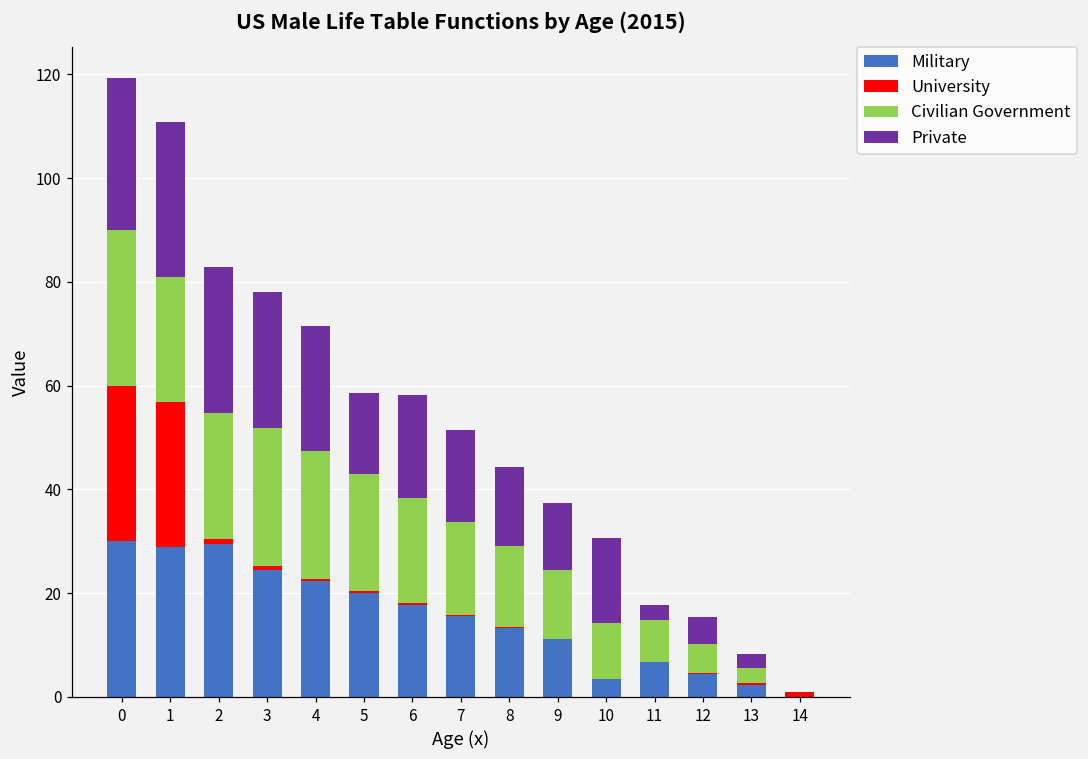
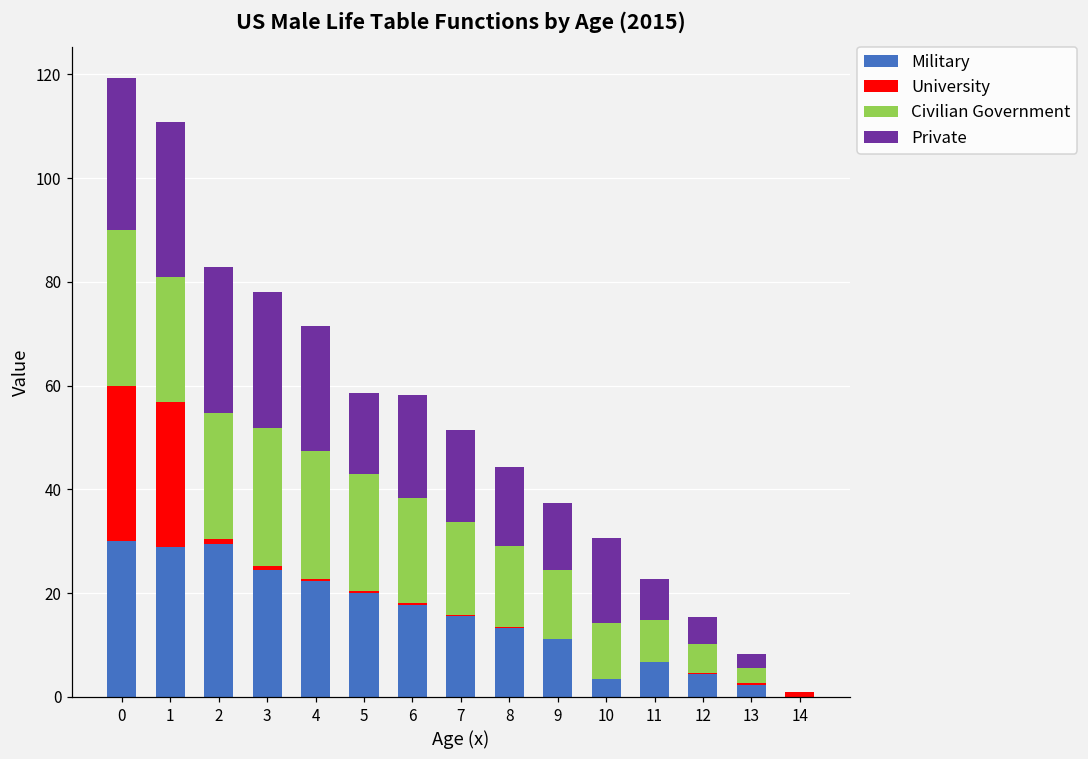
Private, 11: 3 -> 8
